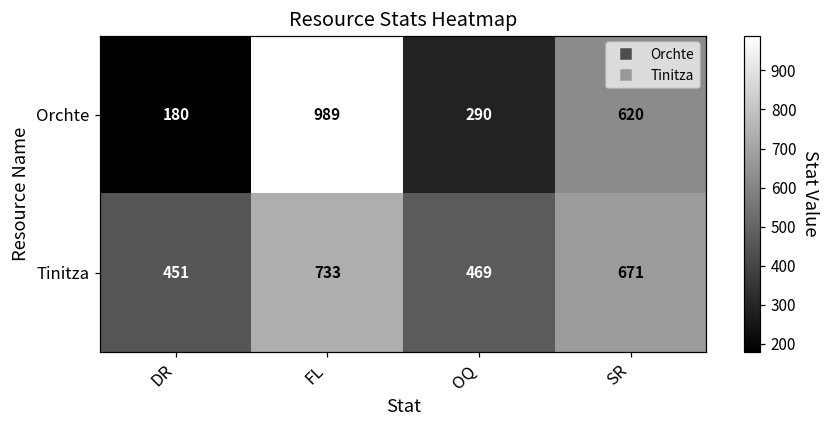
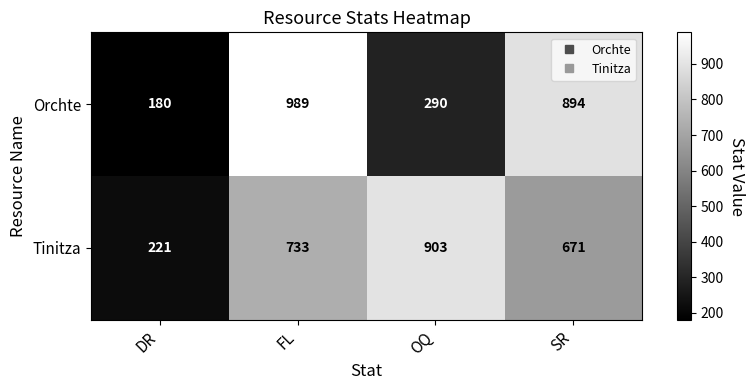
Orchte, SR: 620 -> 894
Tinitza, DR: 451 -> 221
Tinitza, OQ: 469 -> 903
